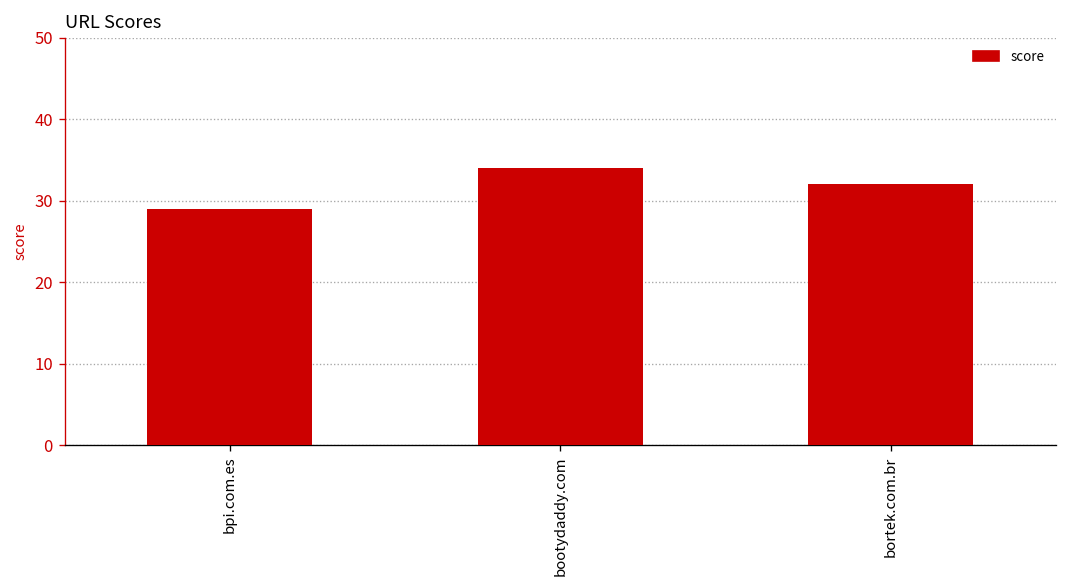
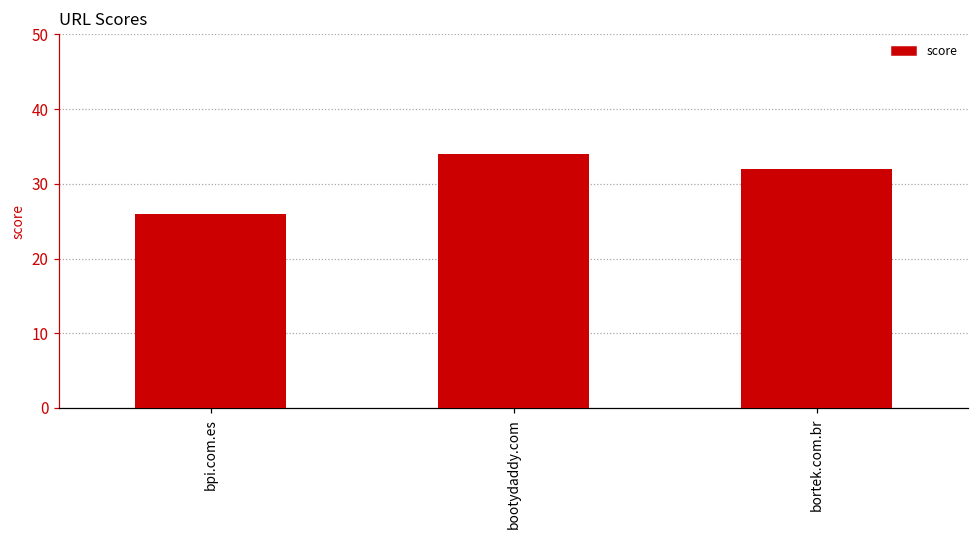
bpi.com.es: 29 -> 26
